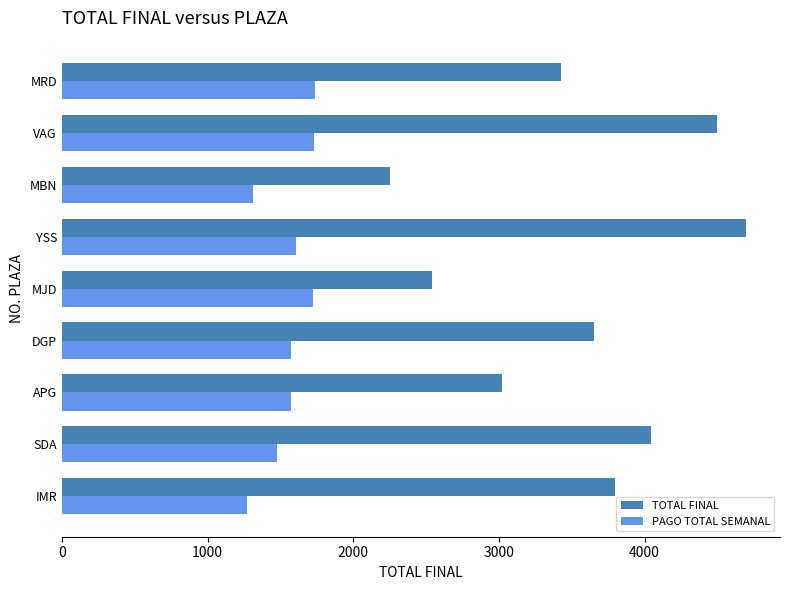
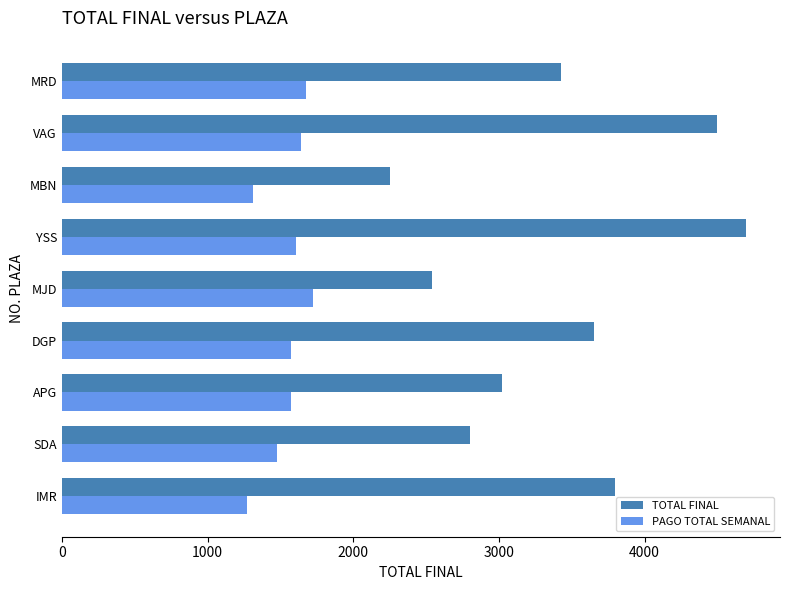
PAGO TOTAL SEMANAL, MRD: 1740 -> 1670
PAGO TOTAL SEMANAL, VAG: 1730 -> 1640
TOTAL FINAL, SDA: 4050 -> 2800
